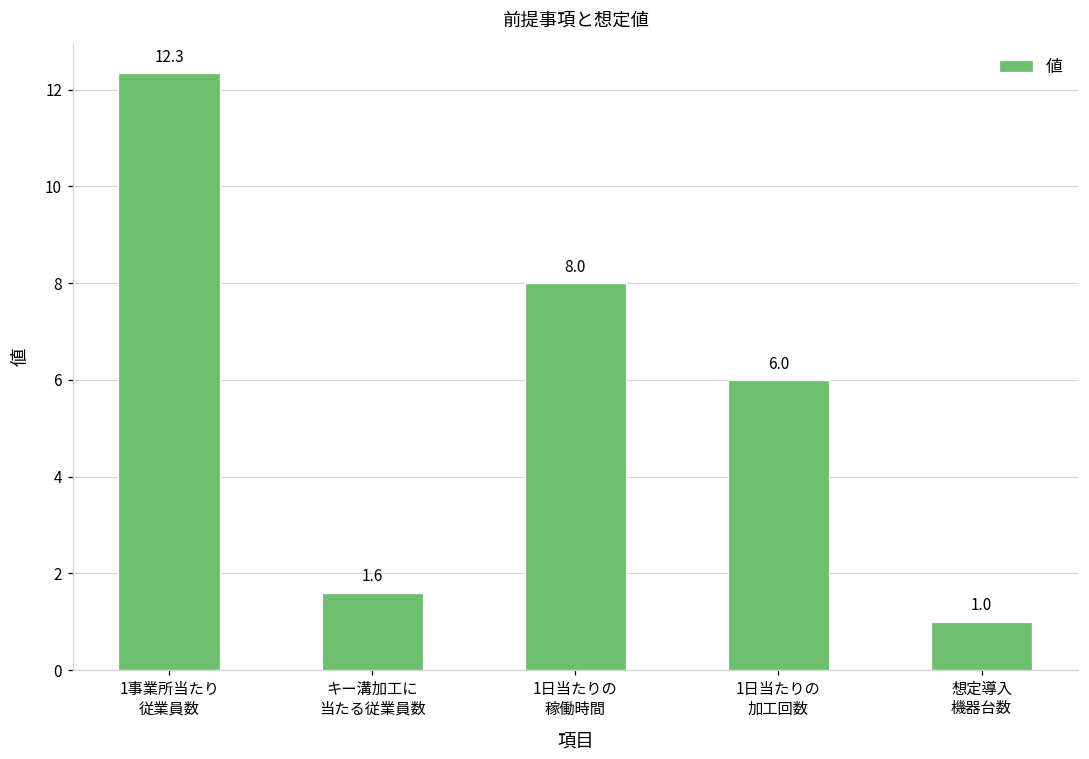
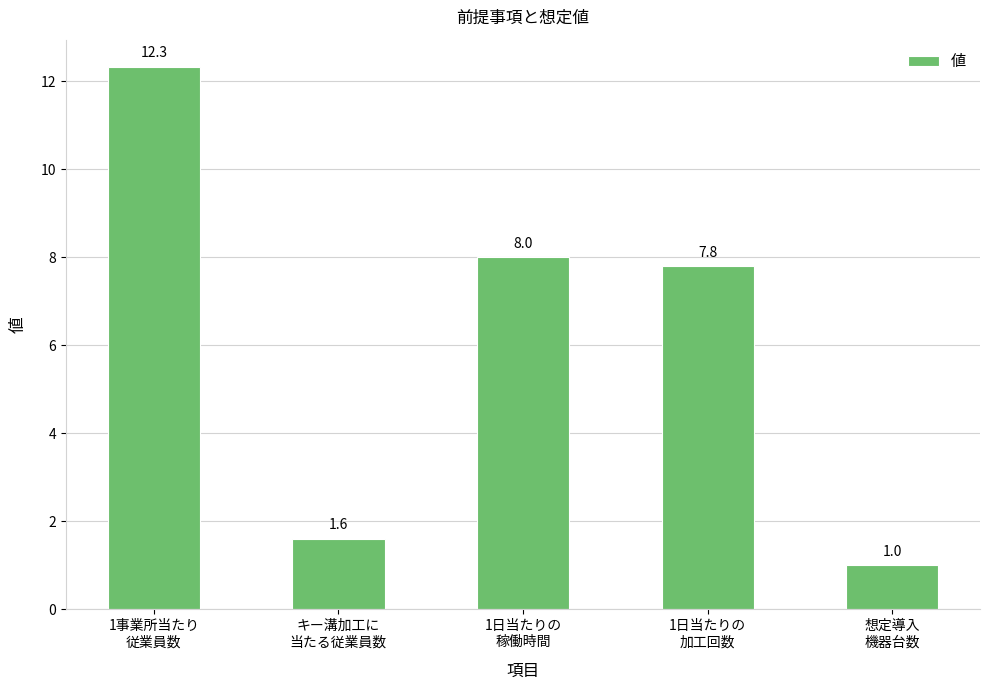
1日当たりの 加工回数: 6.0 -> 7.8
